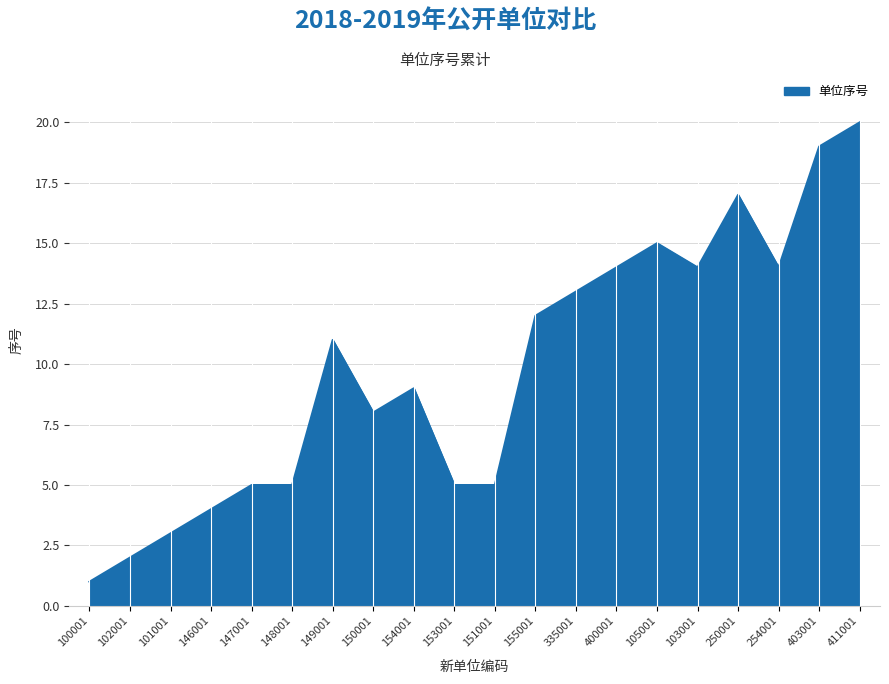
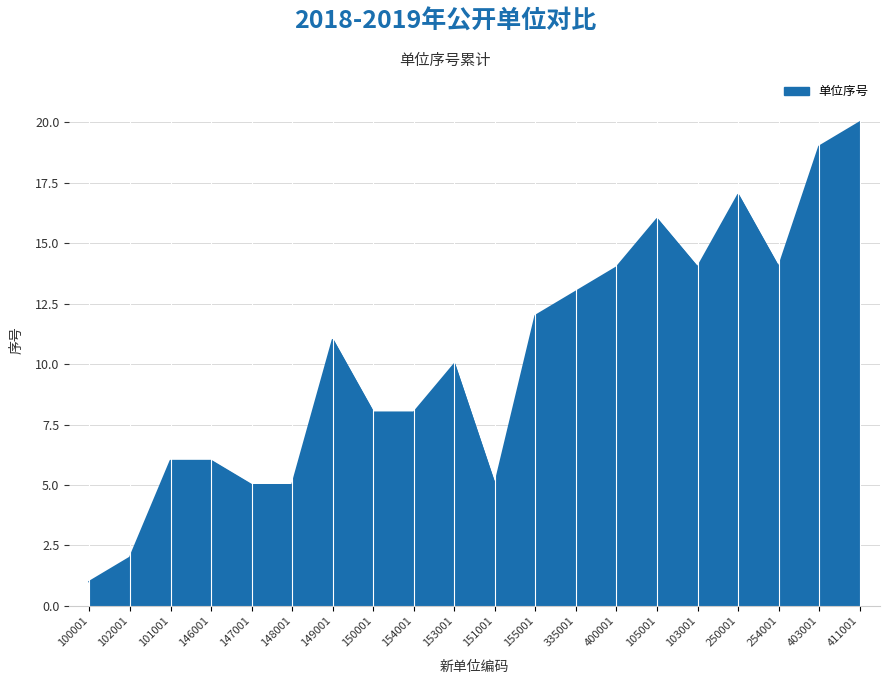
101001: 3 -> 6
146001: 4 -> 6
154001: 9 -> 8
153001: 5 -> 10
105001: 15 -> 16
